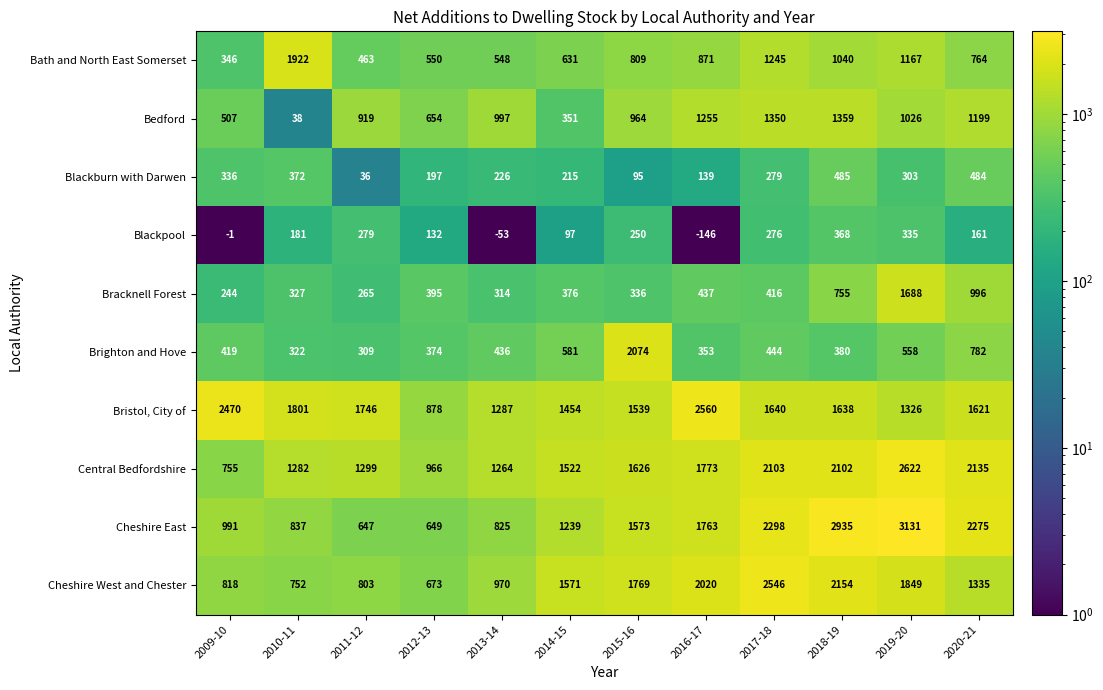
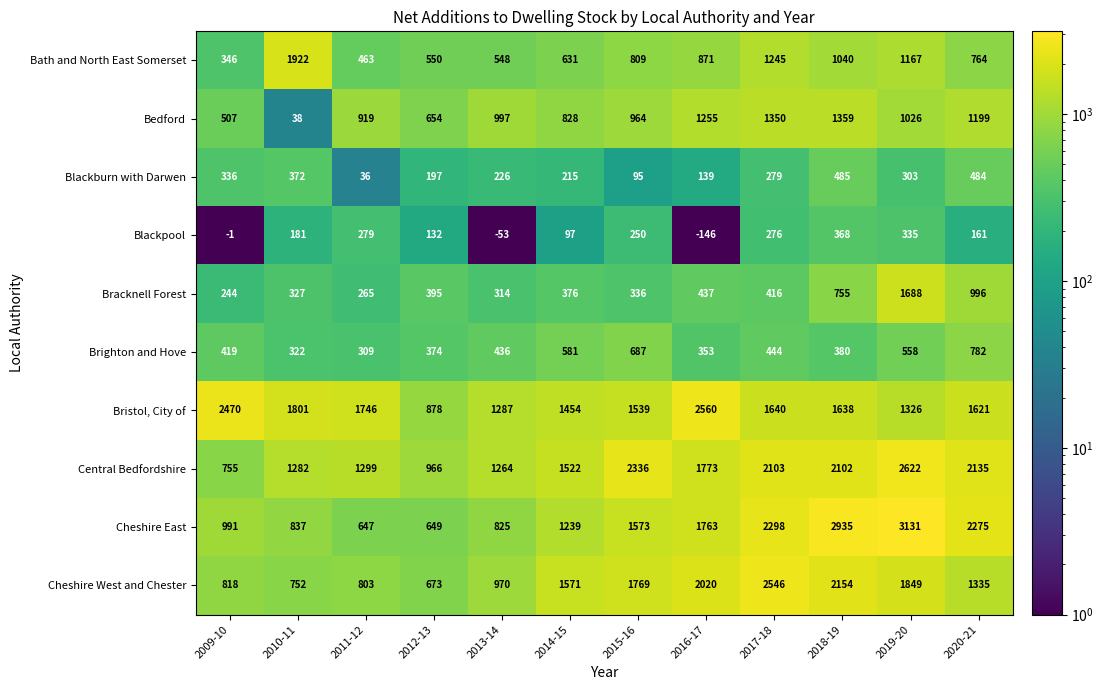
Bedford, 2014-15: 351 -> 828
Brighton and Hove, 2015-16: 2074 -> 687
Central Bedfordshire, 2015-16: 1626 -> 2336
